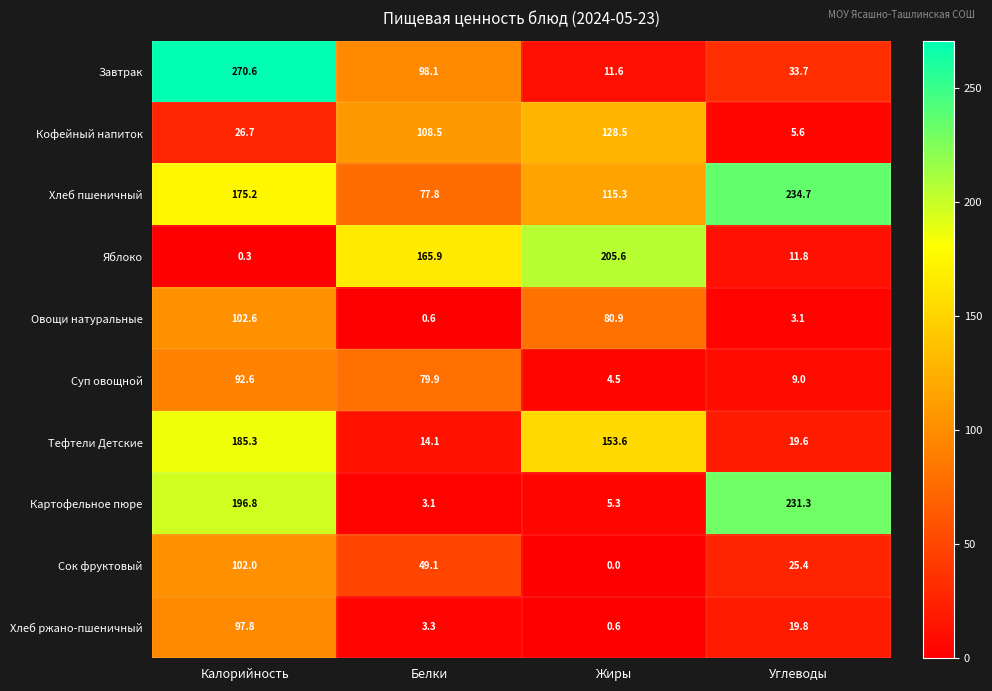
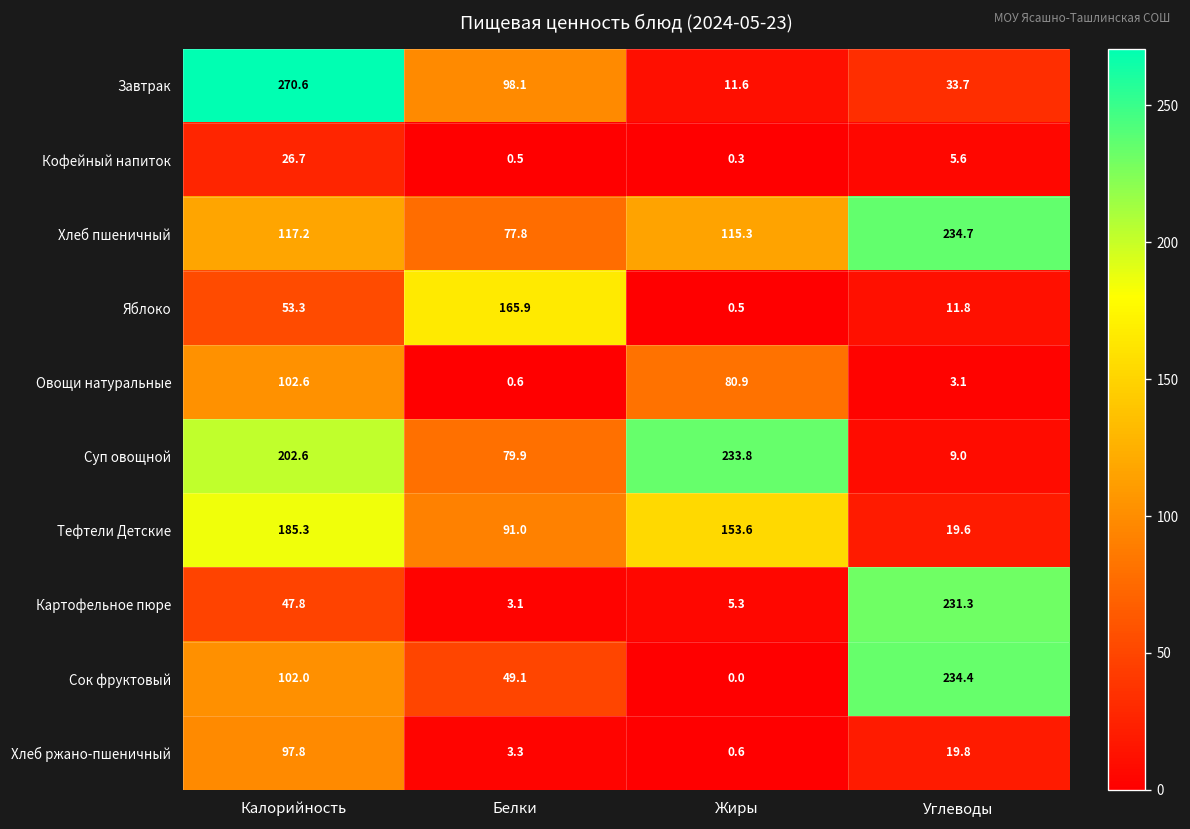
Кофейный напиток, Белки: 108.5 -> 0.5
Кофейный напиток, Жиры: 128.5 -> 0.3
Хлеб пшеничный, Калорийность: 175.2 -> 117.2
Яблоко, Калорийность: 0.3 -> 53.3
Яблоко, Жиры: 205.6 -> 0.5
Суп овощной, Калорийность: 92.6 -> 202.6
Суп овощной, Жиры: 4.5 -> 233.8
Тефтели Детские, Белки: 14.1 -> 91.0
Картофельное пюре, Калорийность: 196.8 -> 47.8
Сок фруктовый, Углеводы: 25.4 -> 234.4
